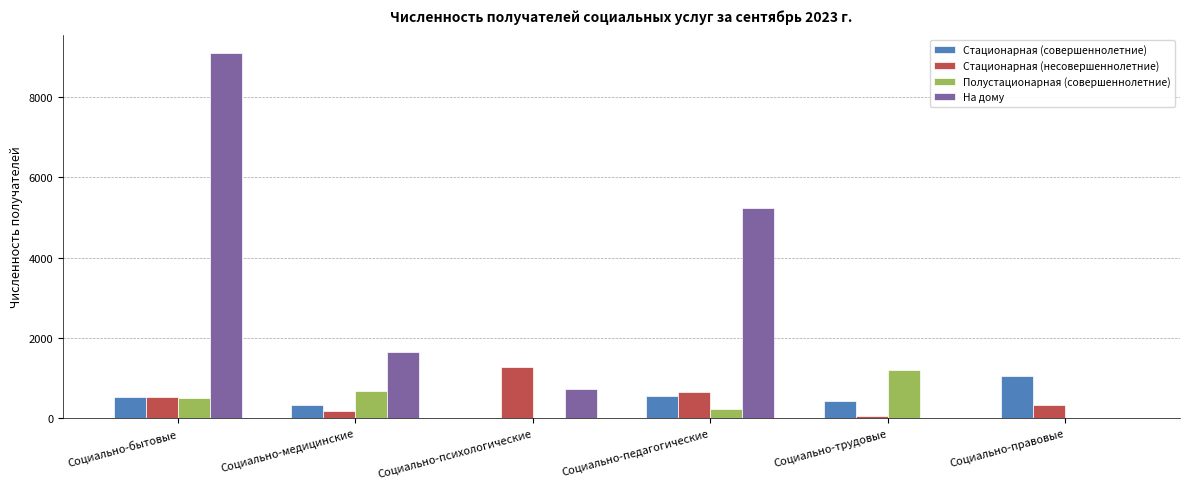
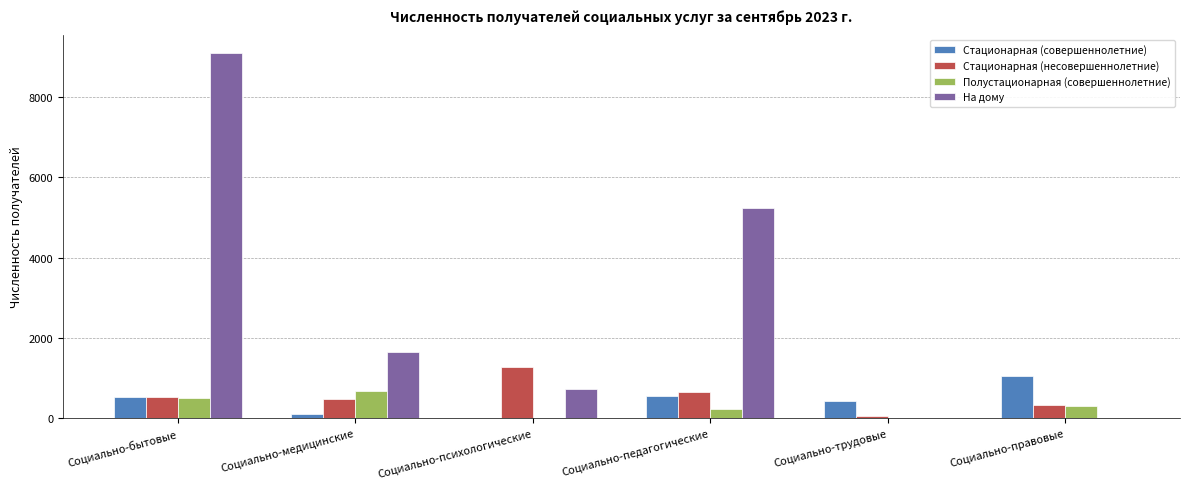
Стационарная (совершеннолетние), Социально-медицинские: 300 -> 100
Стационарная (несовершеннолетние), Социально-медицинские: 200 -> 500
Полустационарная (совершеннолетние), Социально-трудовые: 1200 -> 0
Полустационарная (совершеннолетние), Социально-правовые: 0 -> 300
